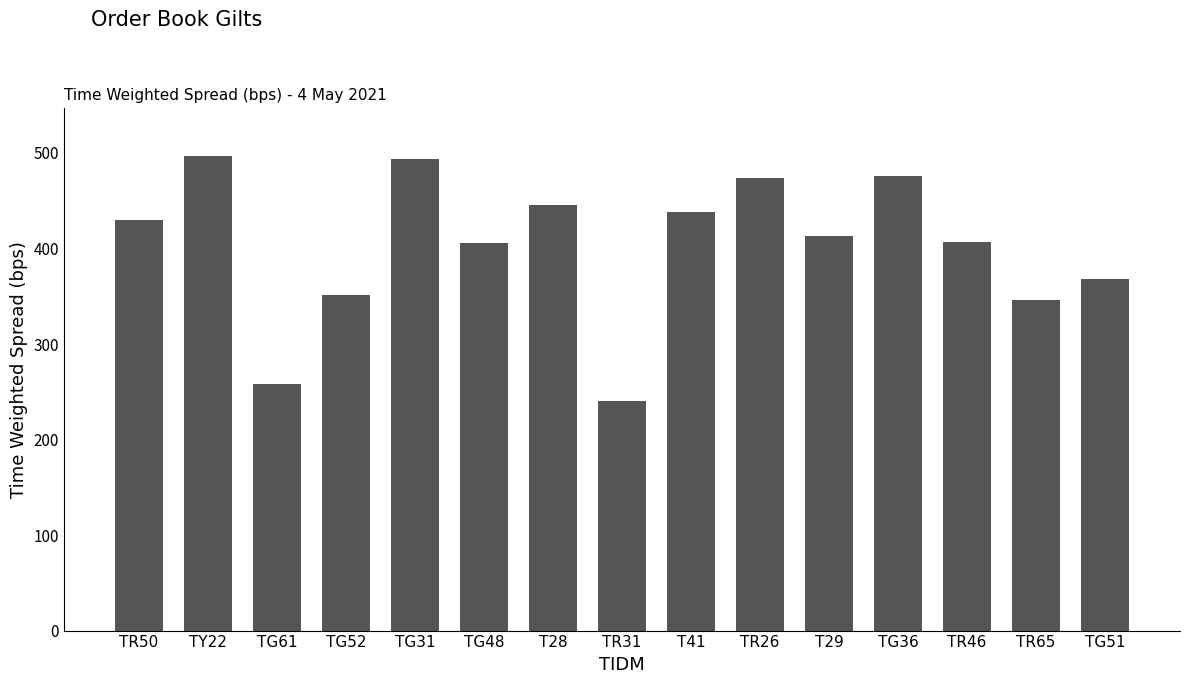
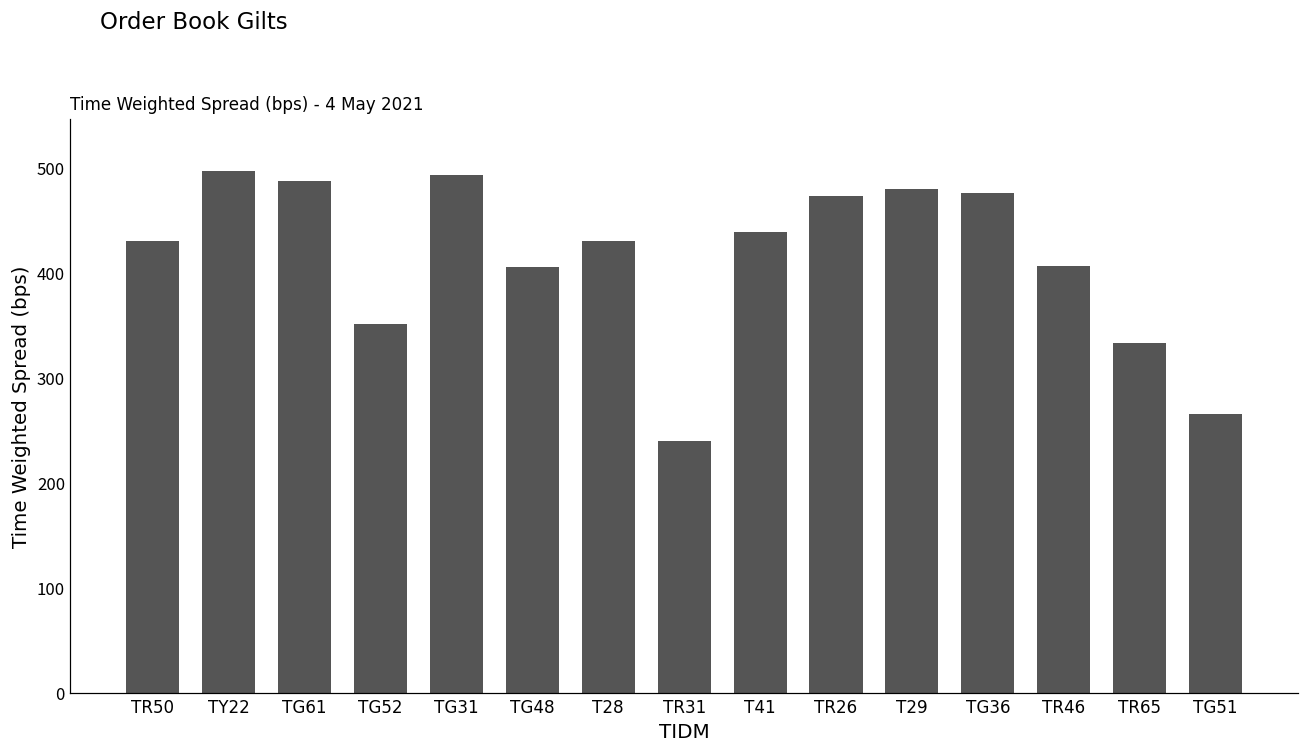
TG61: 260 -> 490
T28: 450 -> 430
T29: 410 -> 480
TR65: 350 -> 330
TG51: 370 -> 270
